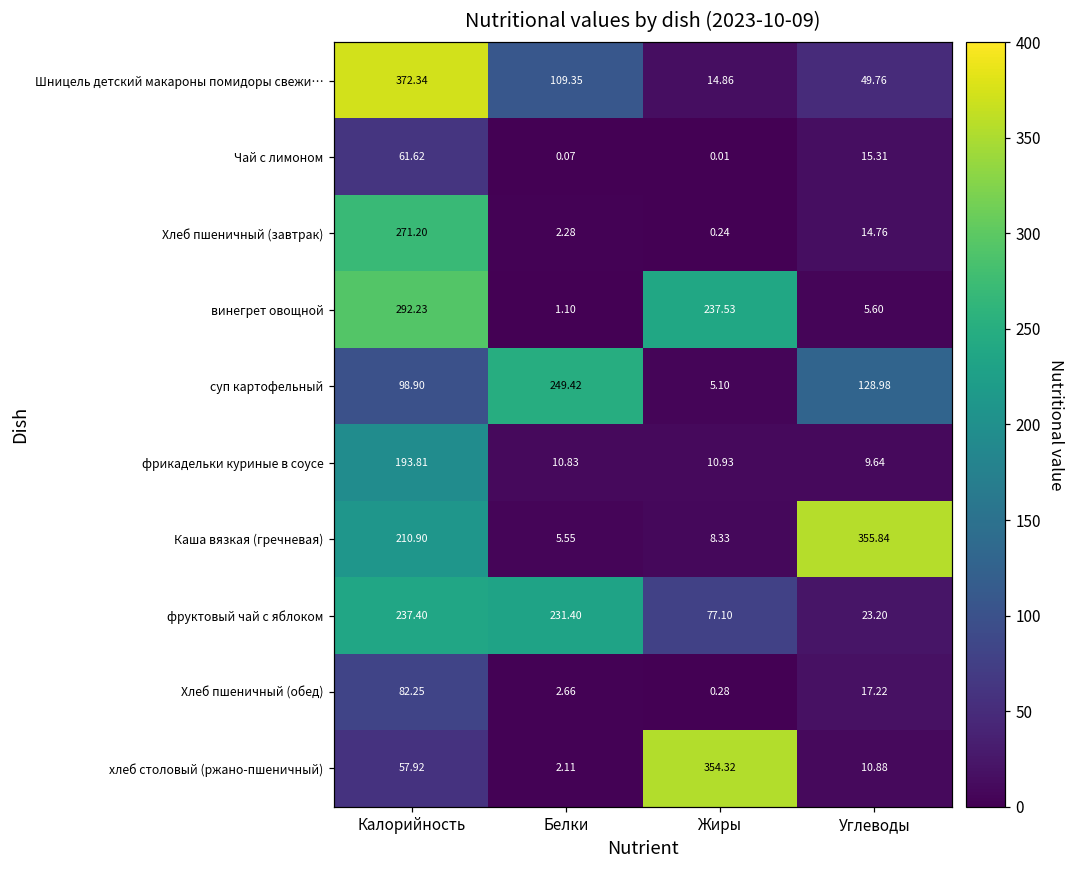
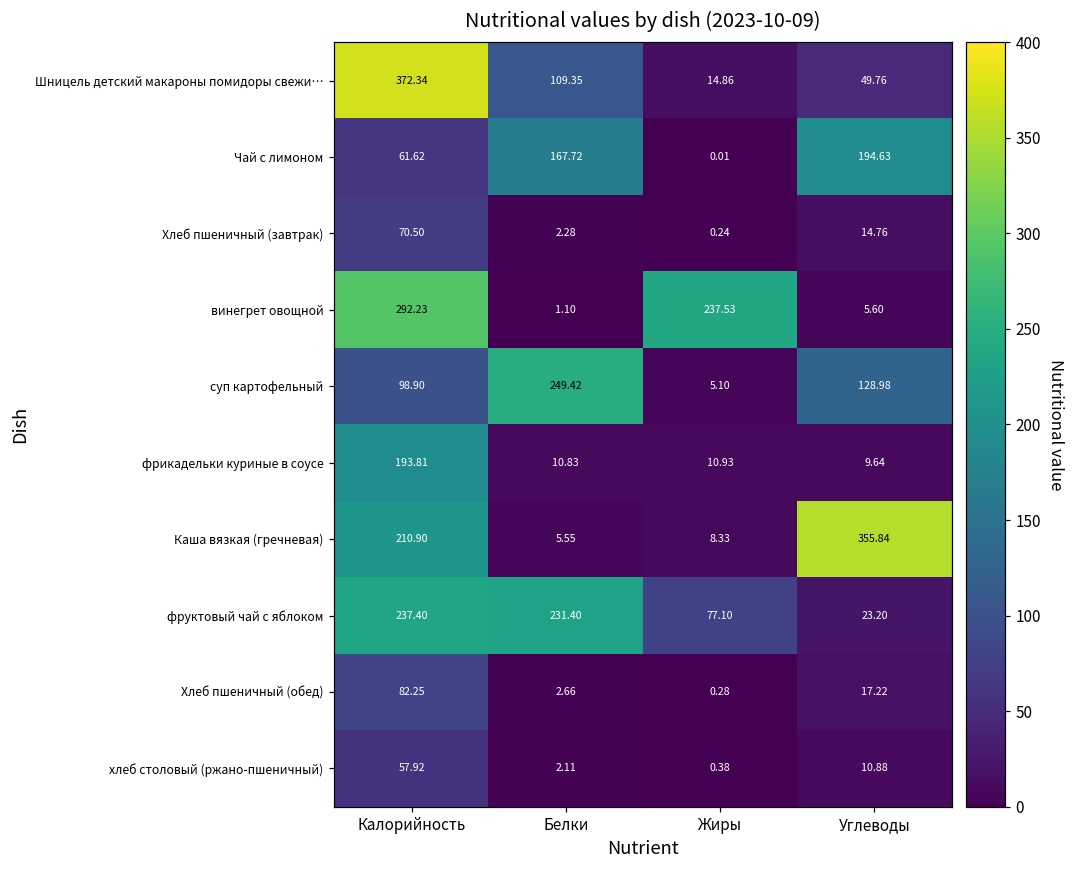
Чай с лимоном, Белки: 0.07 -> 167.72
Чай с лимоном, Углеводы: 15.31 -> 194.63
Хлеб пшеничный (завтрак), Калорийность: 271.20 -> 70.50
хлеб столовый (ржано-пшеничный), Жиры: 354.32 -> 0.38
